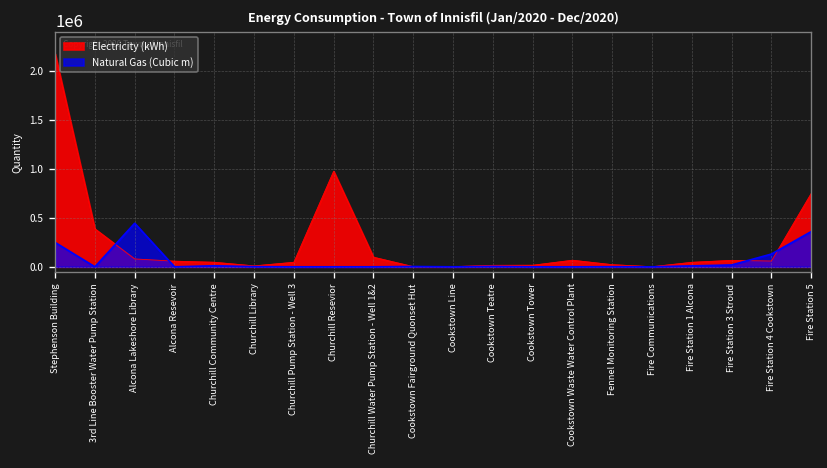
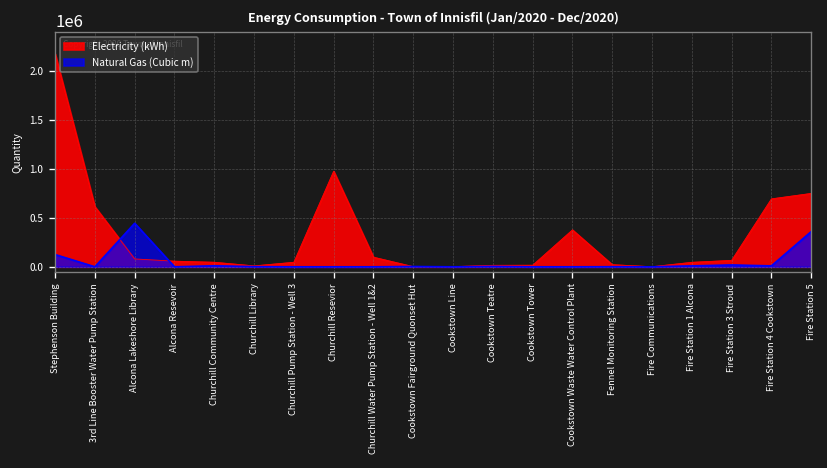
Natural Gas (Cubic m), Stephenson Building: 200000 -> 100000
Electricity (kWh), 3rd Line Booster Water Pump Station: 400000 -> 600000
Electricity (kWh), Cookstown Waste Water Control Plant: 100000 -> 400000
Electricity (kWh), Fire Station 4 Cookstown: 100000 -> 700000
Natural Gas (Cubic m), Fire Station 4 Cookstown: 100000 -> 0
